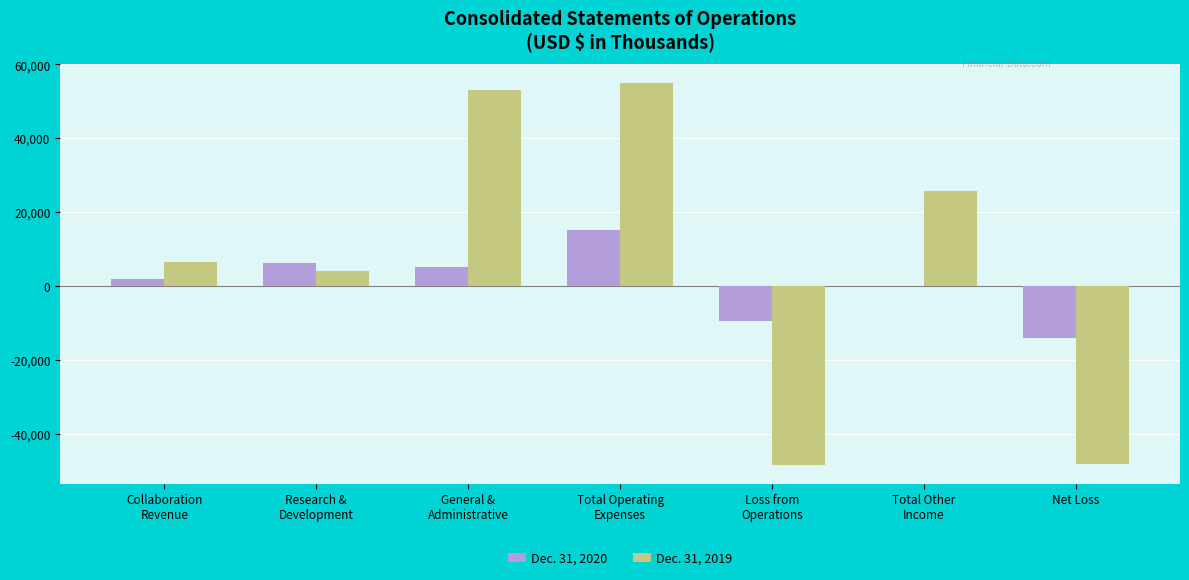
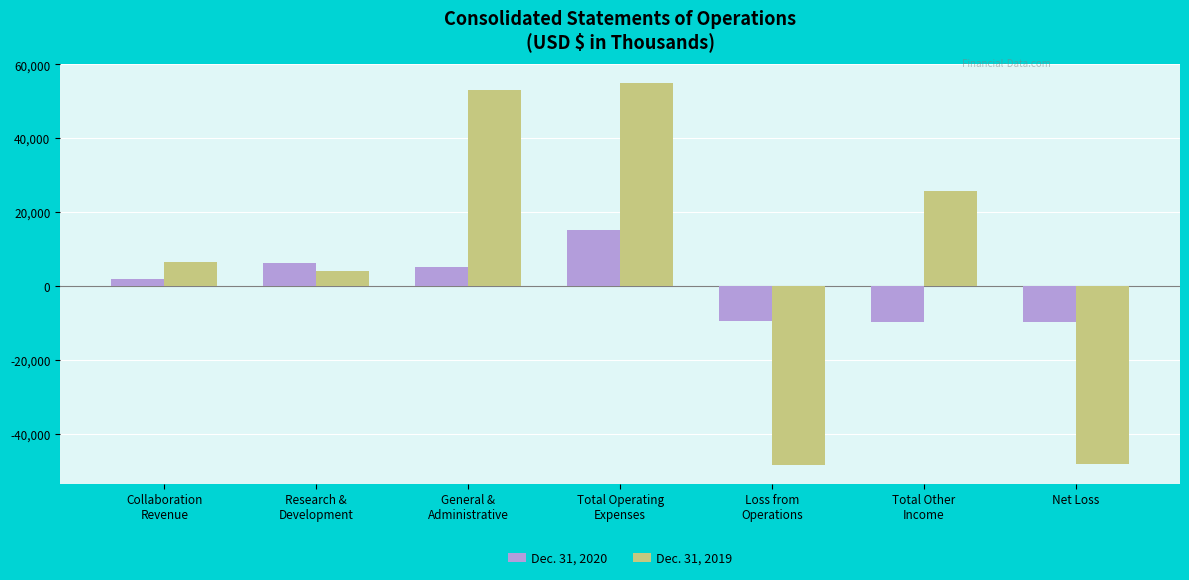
Dec. 31, 2020, Total Other Income: 0 -> -10,000
Dec. 31, 2020, Net Loss: -14,000 -> -10,000
